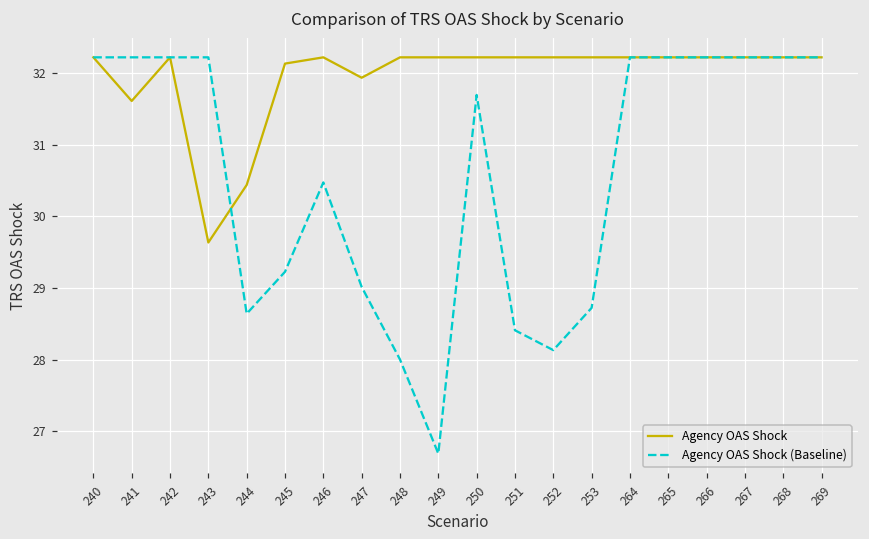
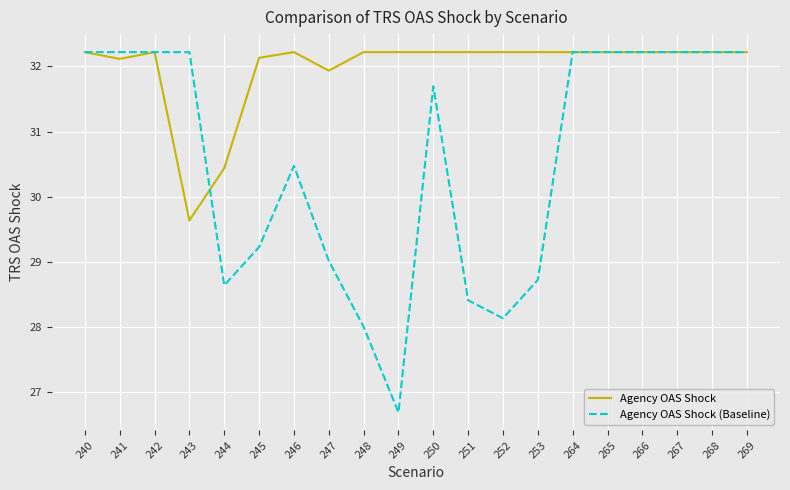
Agency OAS Shock, 241: 31.6 -> 32.1
